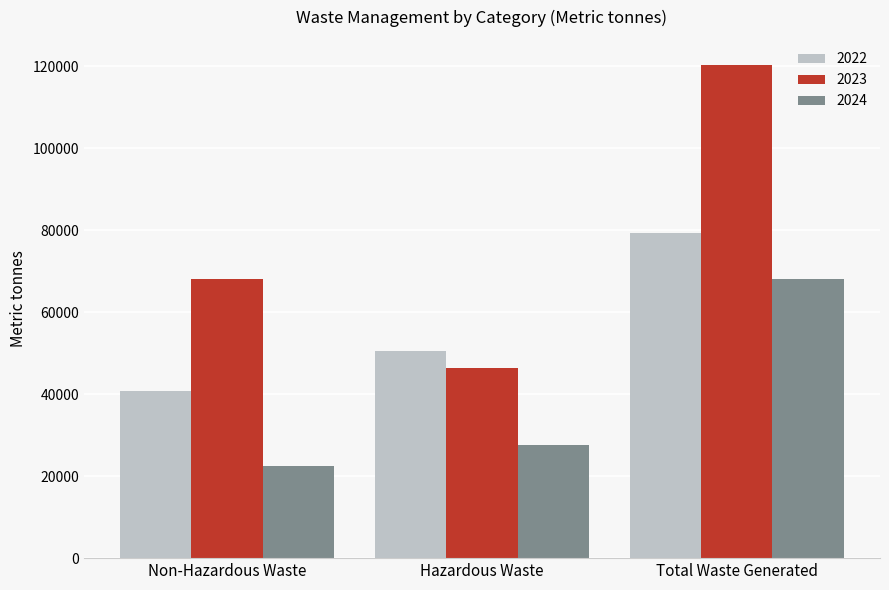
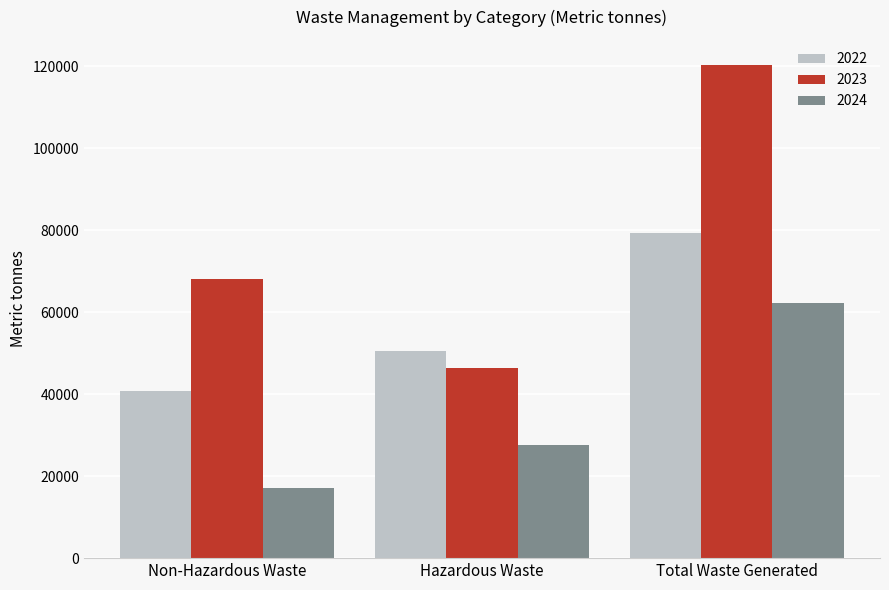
2024, Non-Hazardous Waste: 22000 -> 17000
2024, Total Waste Generated: 68000 -> 62000
